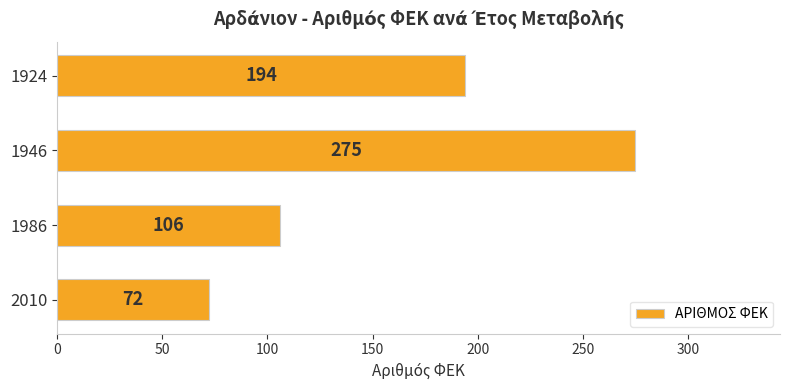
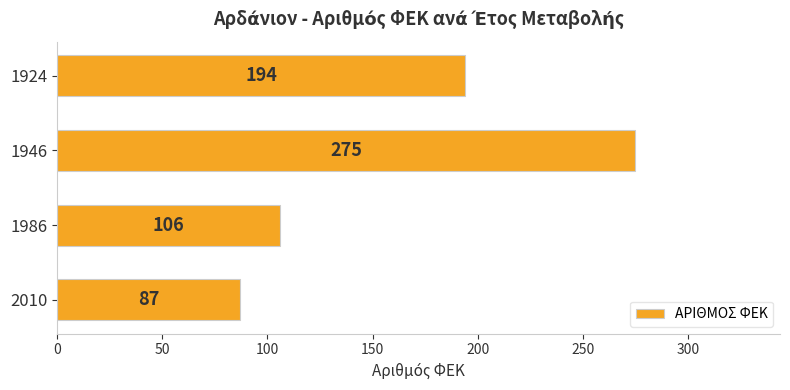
2010: 72 -> 87
